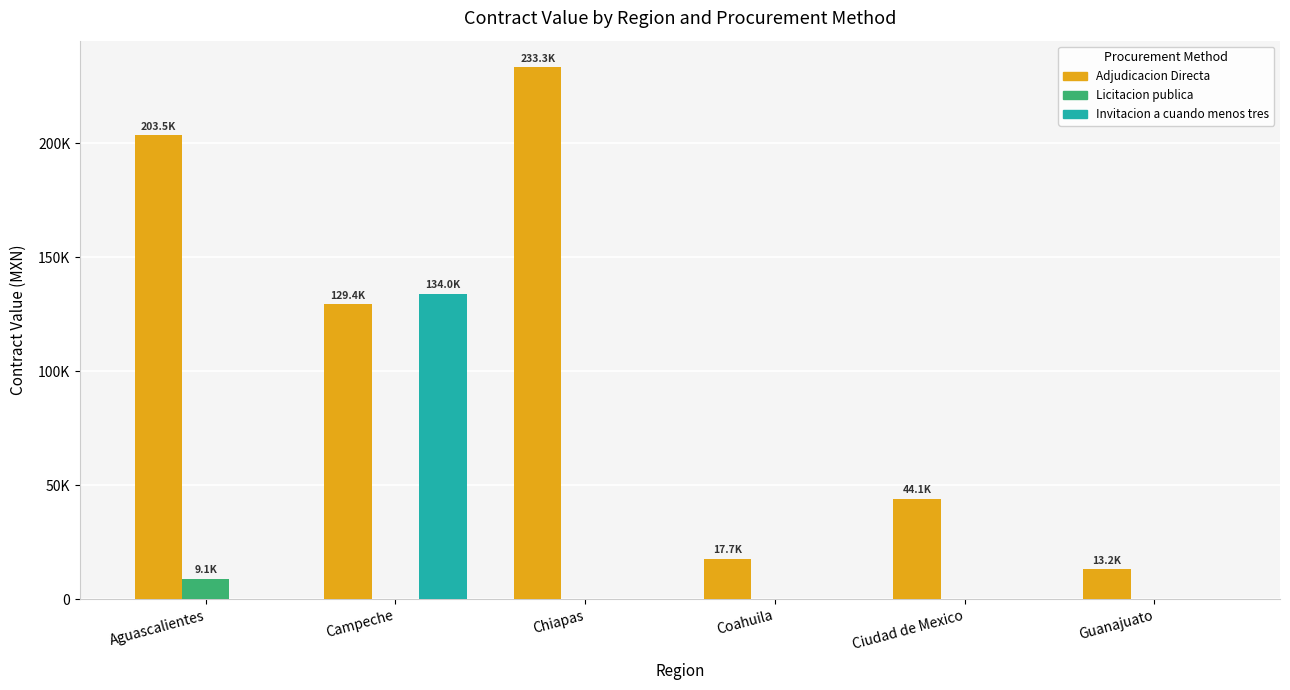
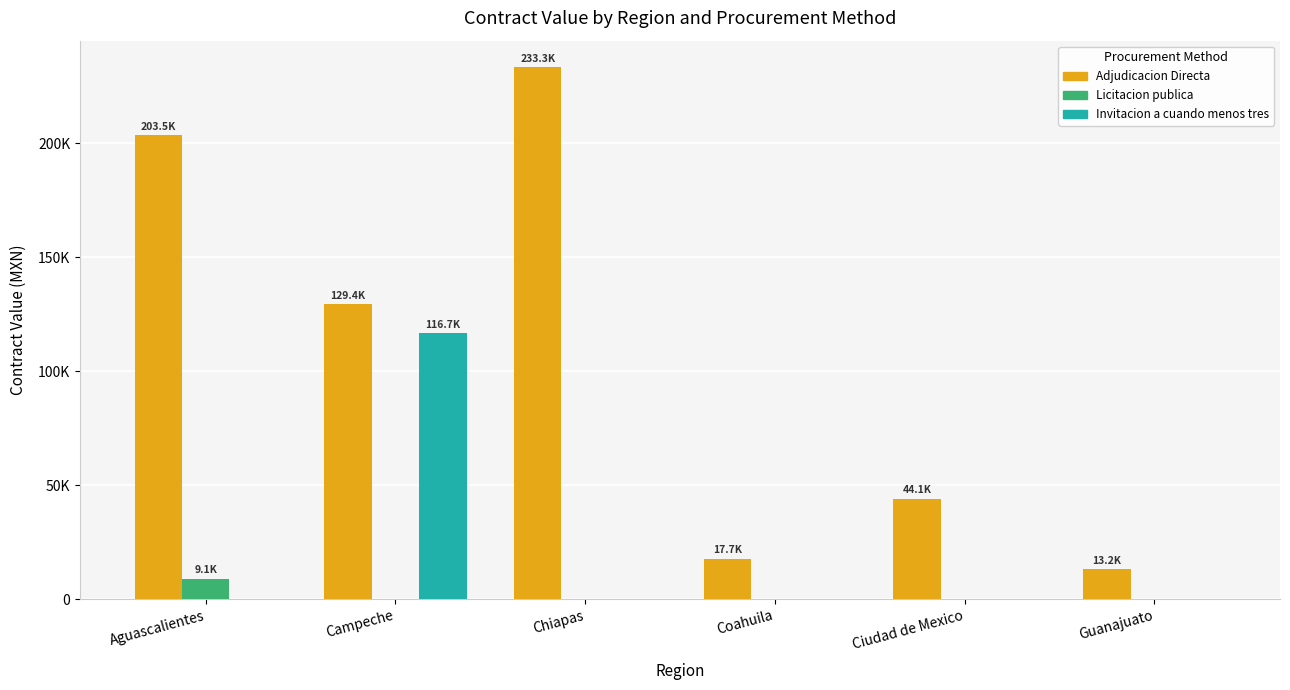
Invitacion a cuando menos tres, Campeche: 134.0K -> 116.7K
